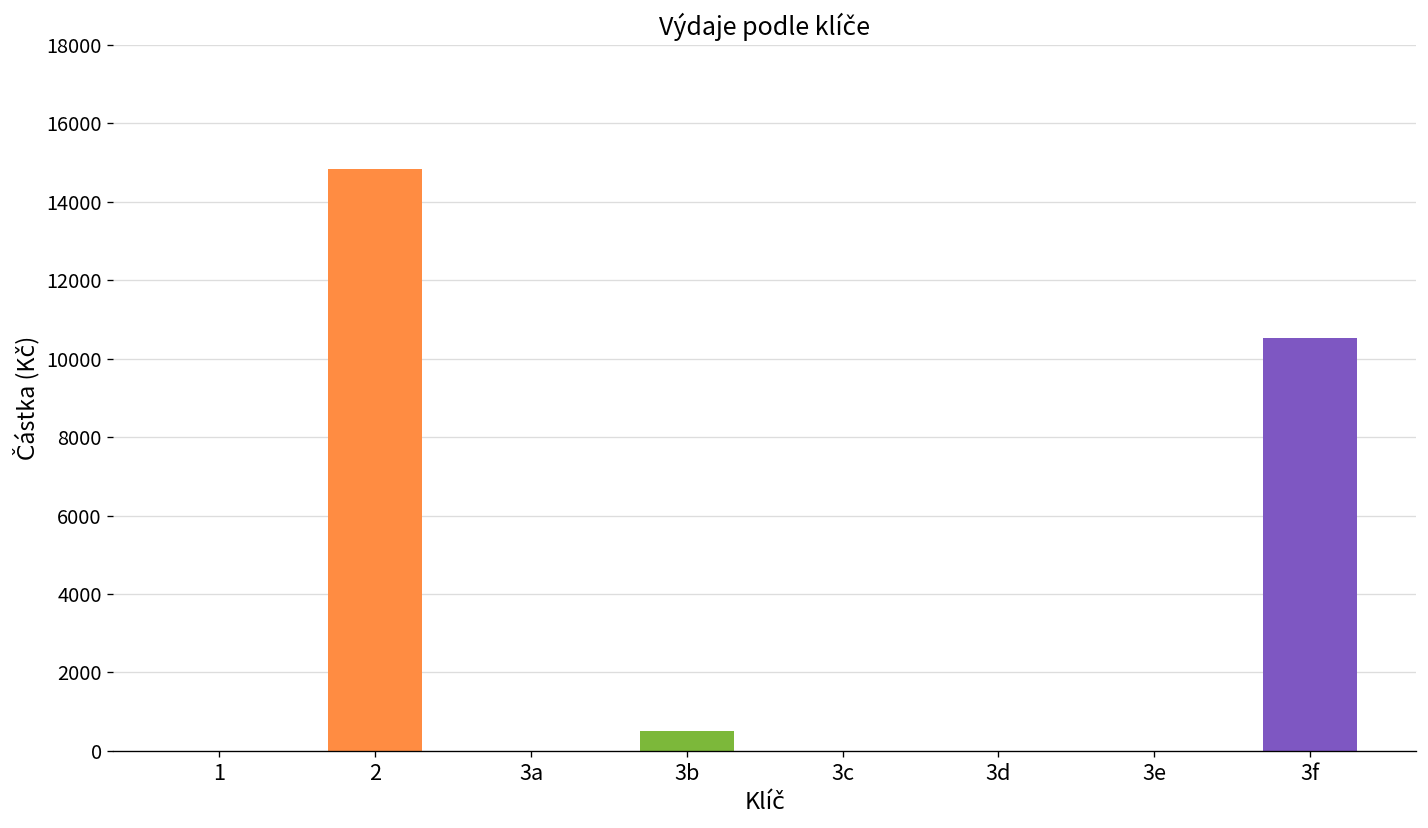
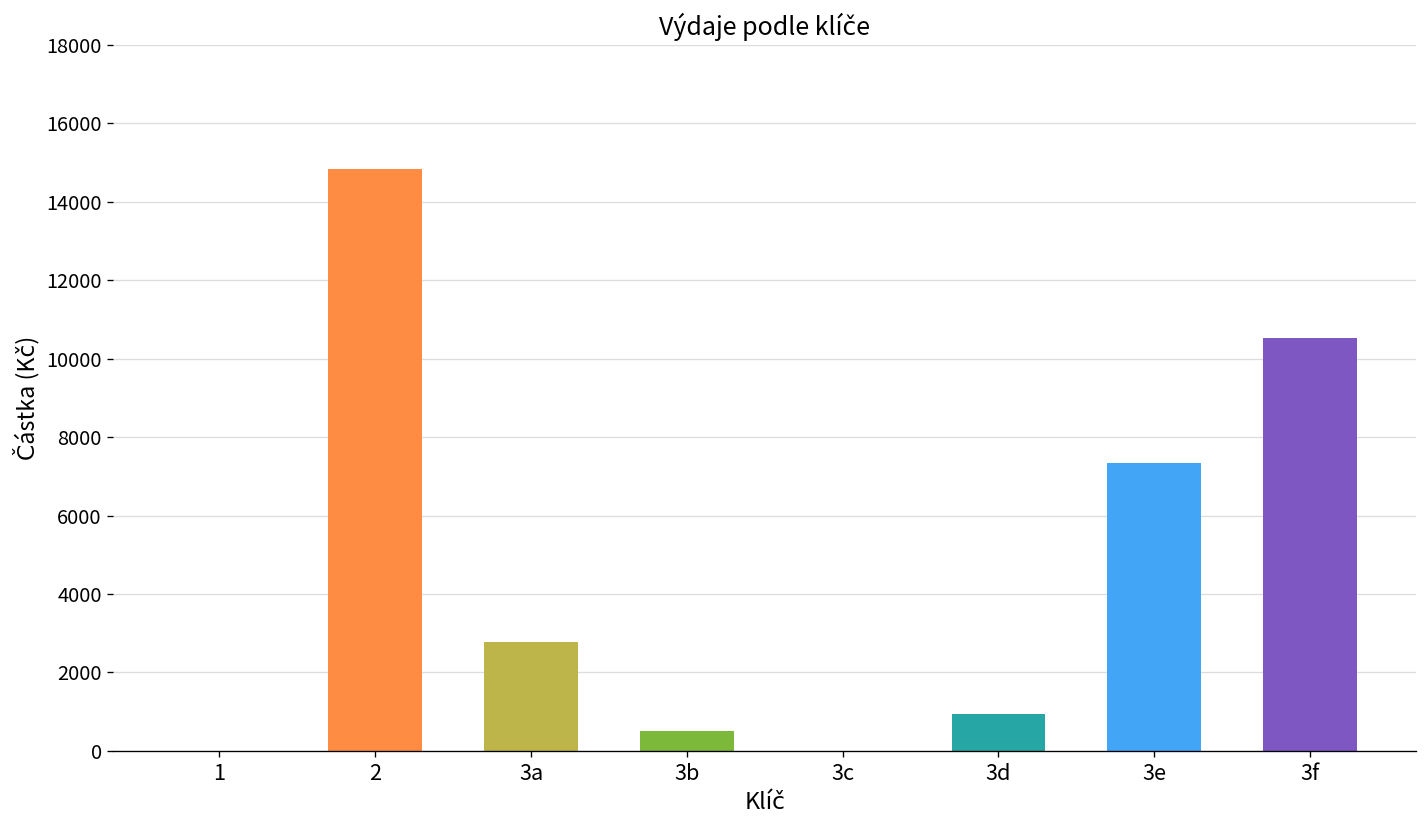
3a: 0 -> 2800
3d: 0 -> 900
3e: 0 -> 7300
